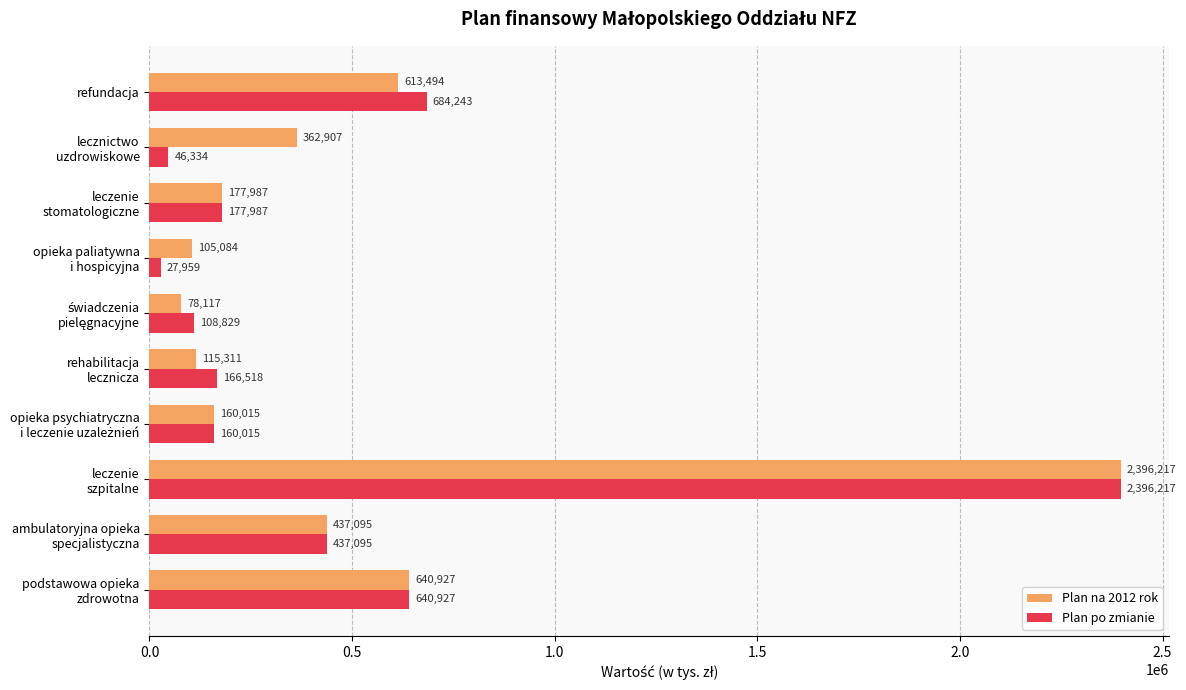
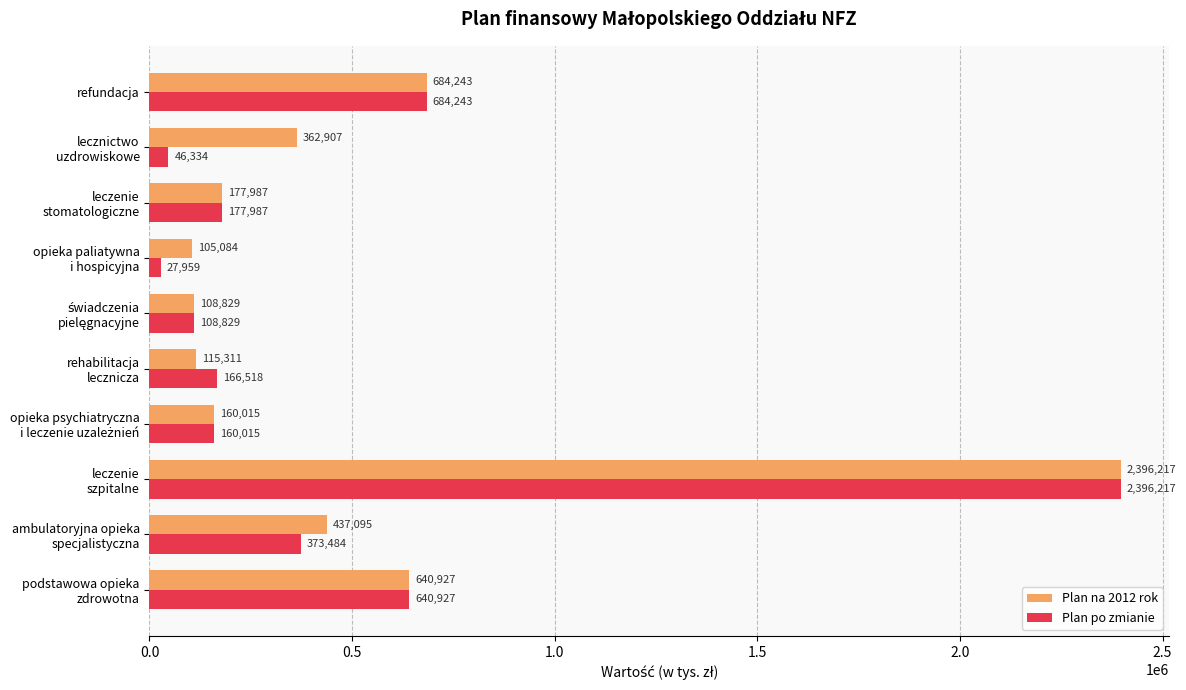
Plan na 2012 rok, refundacja: 613,494 -> 684,243
Plan na 2012 rok, świadczenia pielęgnacyjne: 78,117 -> 108,829
Plan po zmianie, ambulatoryjna opieka specjalistyczna: 437,095 -> 373,484
